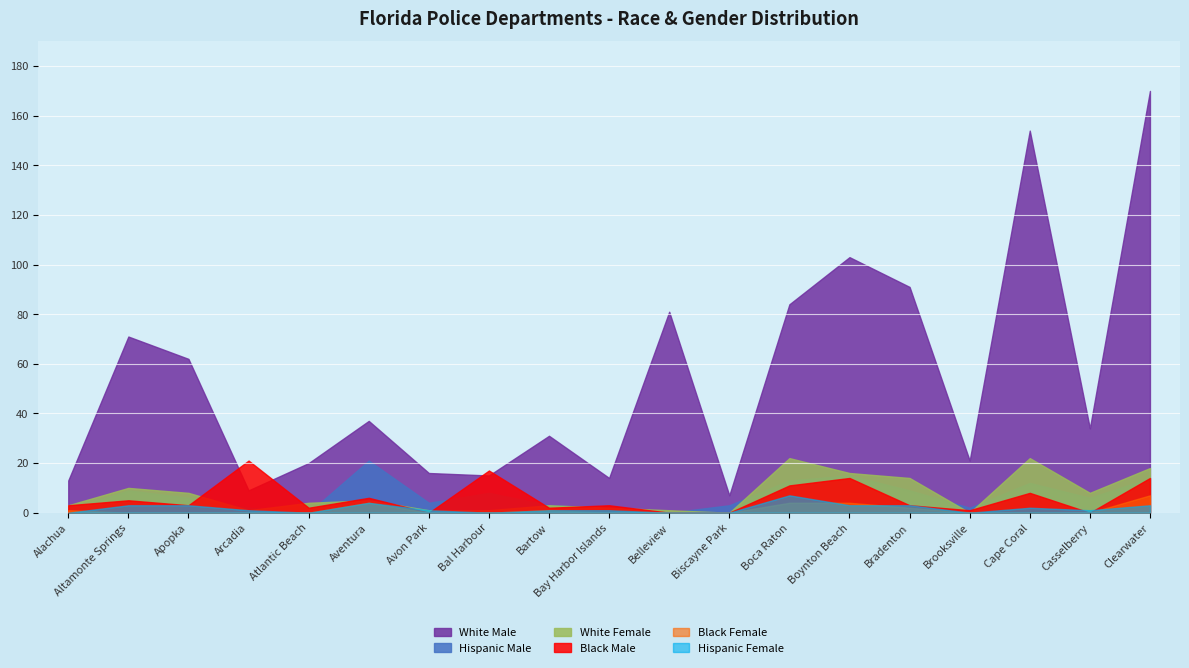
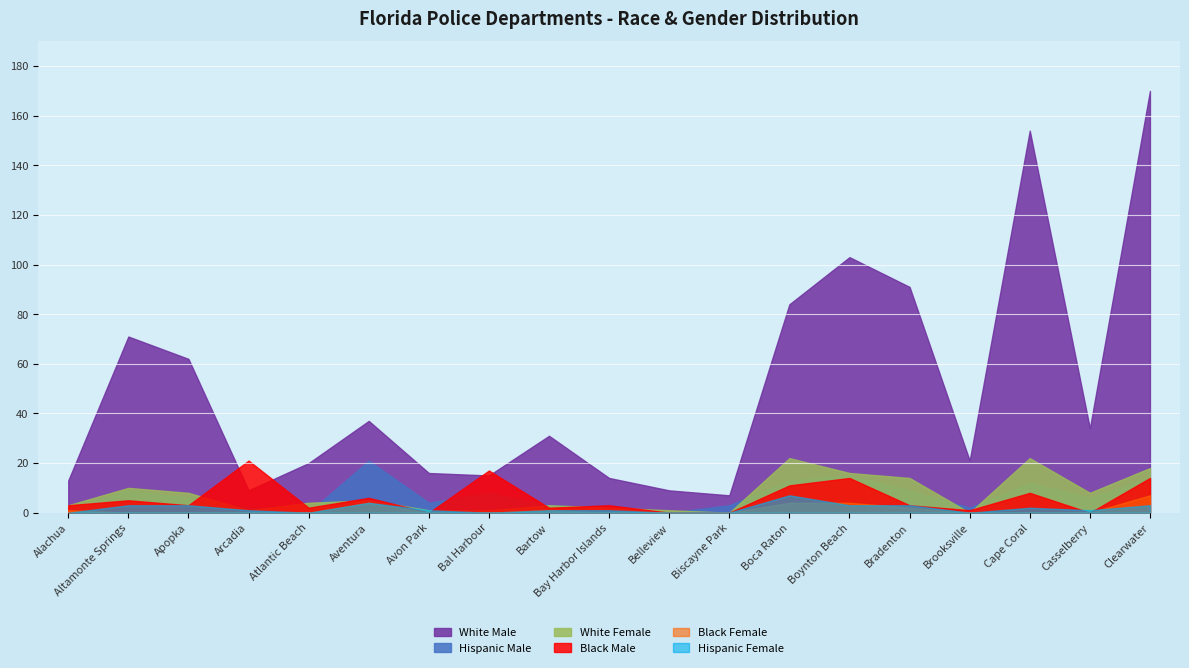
White Male, Belleview: 81 -> 9
